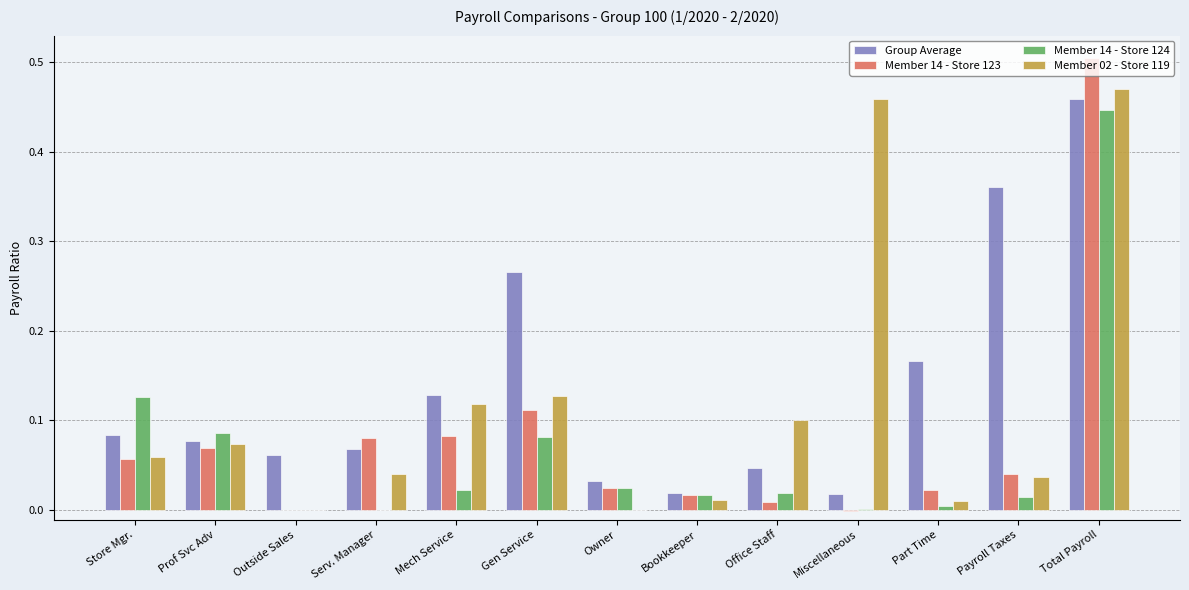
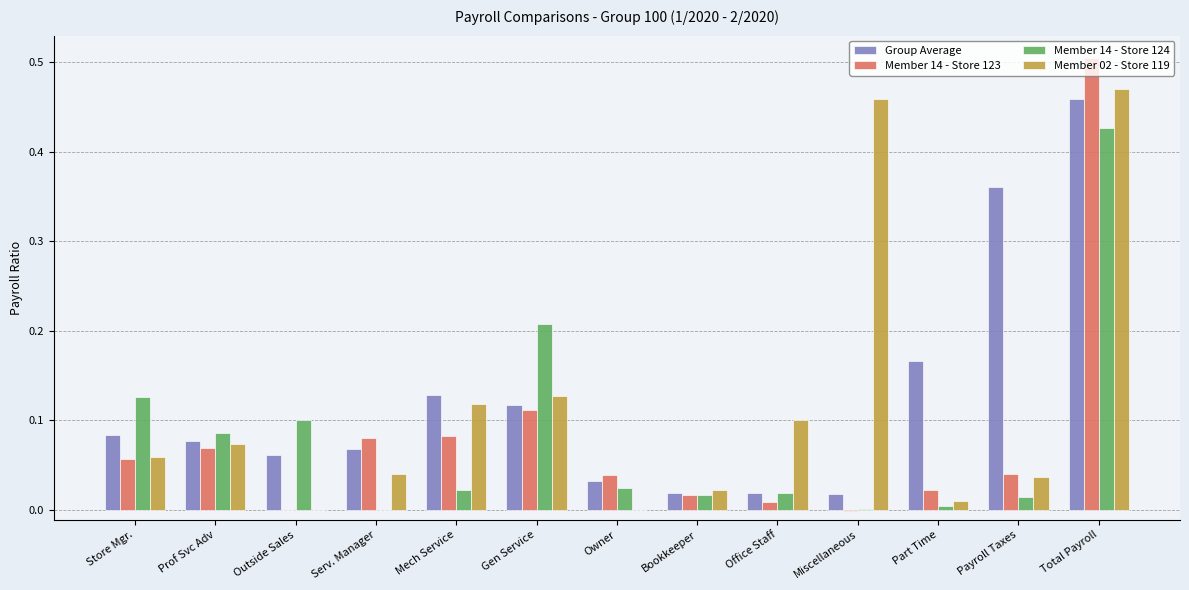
Member 14 - Store 124, Outside Sales: 0.0 -> 0.1
Group Average, Gen Service: 0.27 -> 0.12
Member 14 - Store 124, Gen Service: 0.08 -> 0.21
Member 14 - Store 123, Owner: 0.02 -> 0.04
Member 02 - Store 119, Bookkeeper: 0.01 -> 0.02
Group Average, Office Staff: 0.05 -> 0.02
Member 14 - Store 124, Total Payroll: 0.45 -> 0.43
